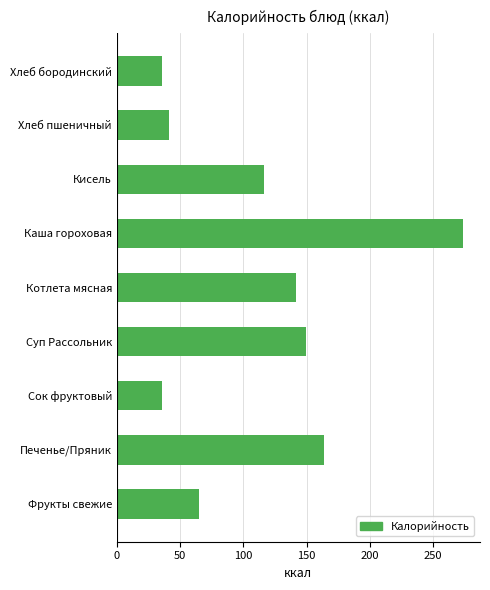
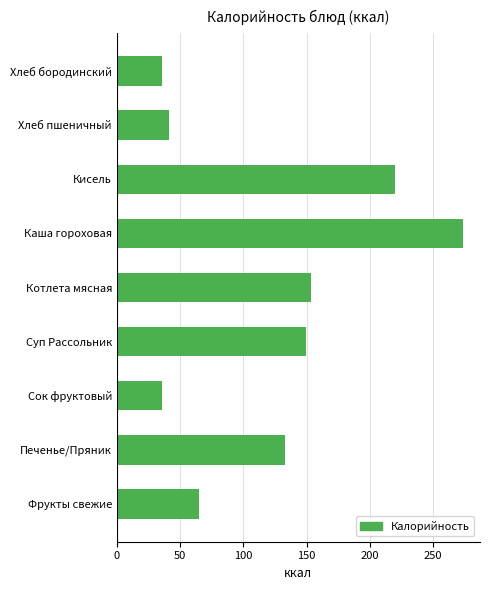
Кисель: 116 -> 220
Котлета мясная: 141 -> 154
Печенье/Пряник: 164 -> 133
